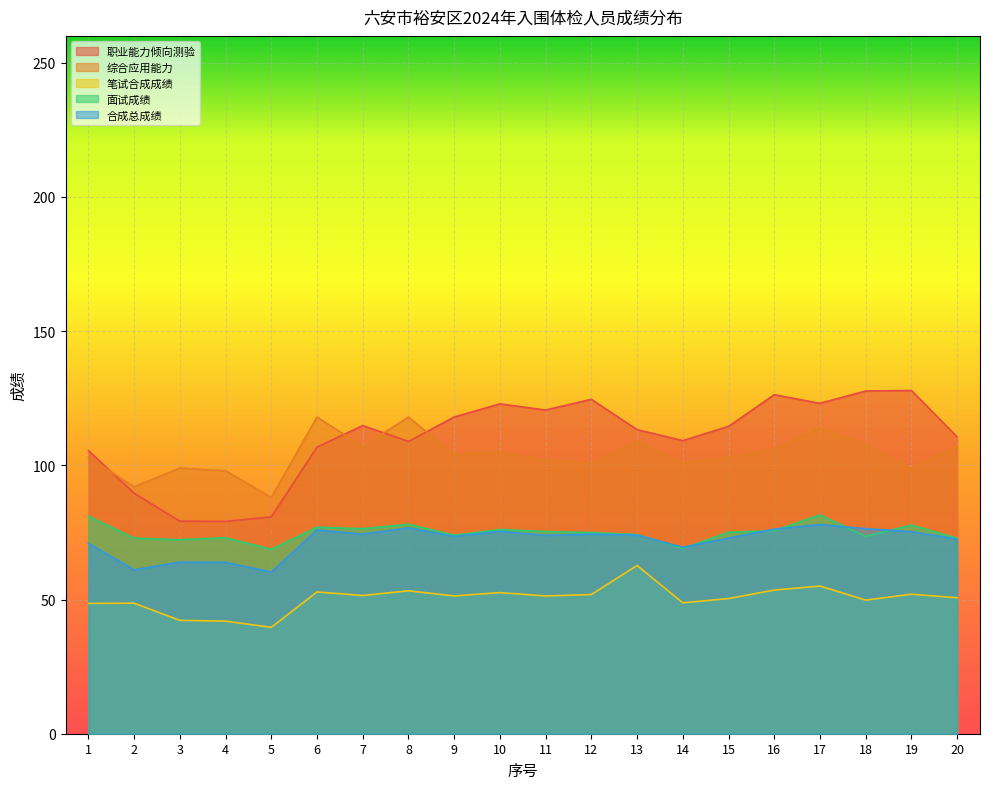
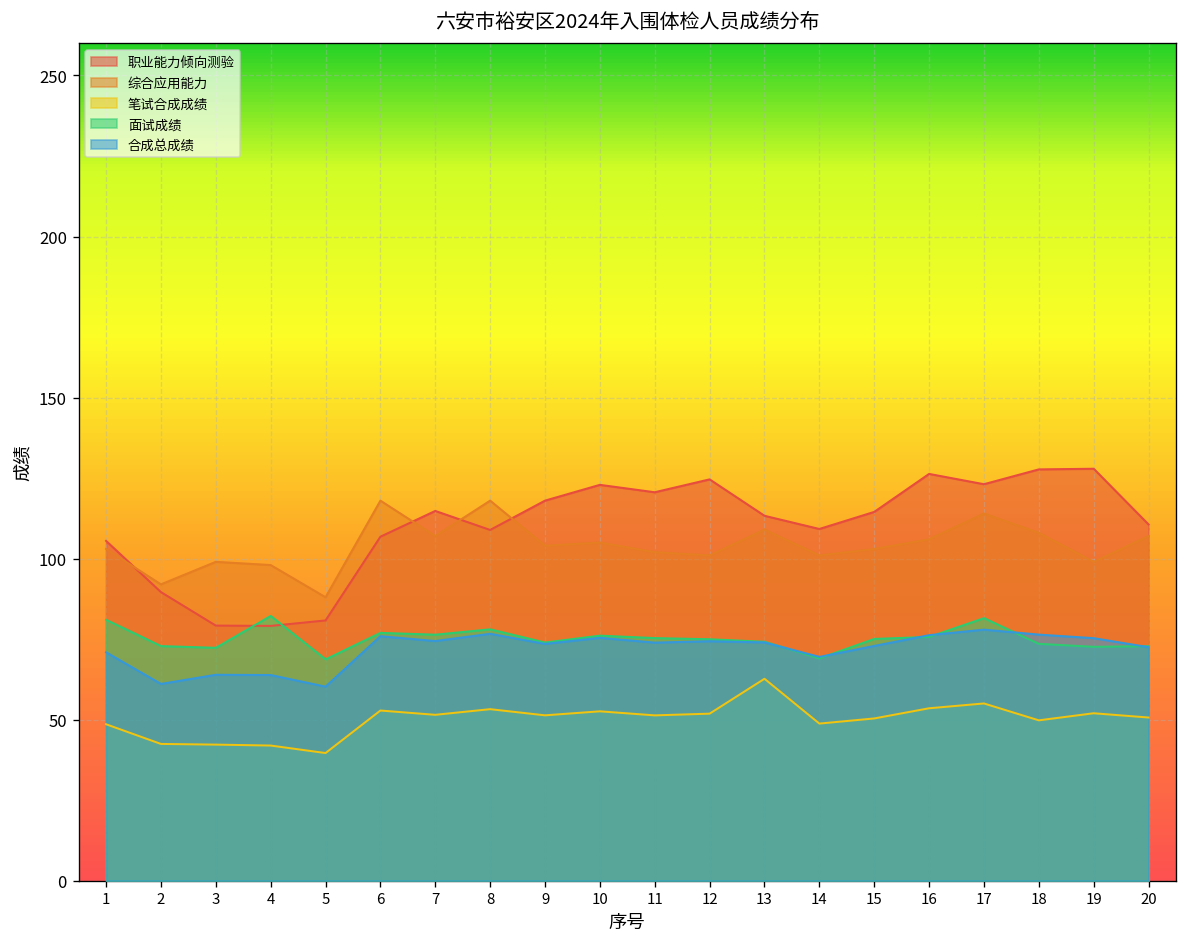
笔试合成成绩, 2: 49 -> 42
面试成绩, 4: 73 -> 82
面试成绩, 19: 78 -> 73
